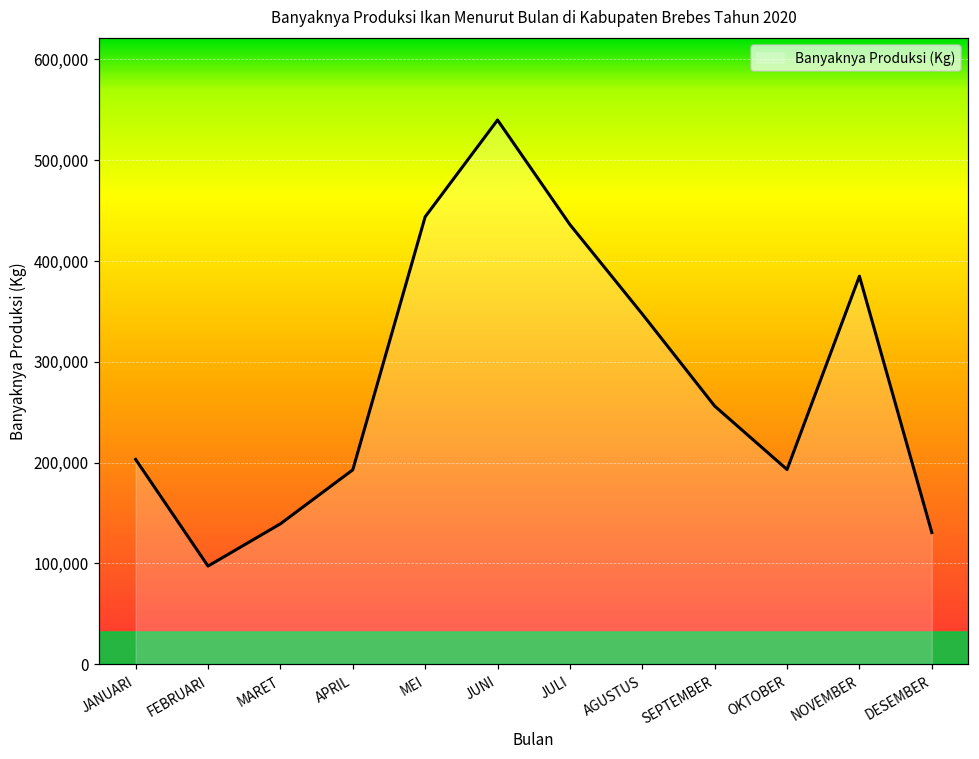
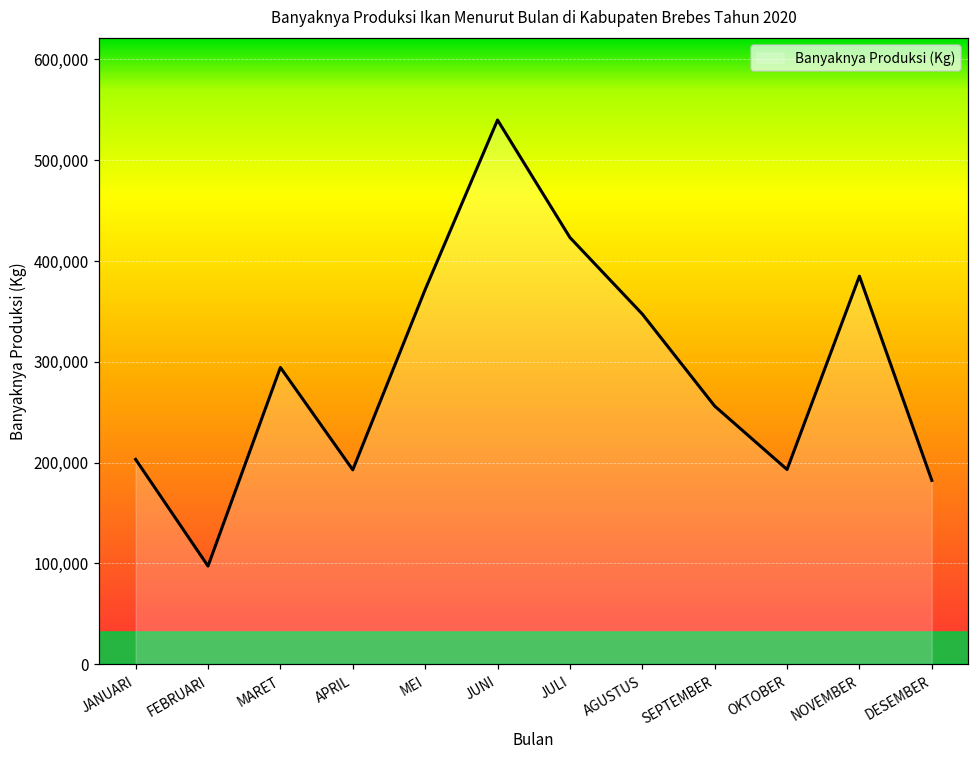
MARET: 140,000 -> 290,000
MEI: 440,000 -> 370,000
JULI: 440,000 -> 420,000
DESEMBER: 130,000 -> 180,000
